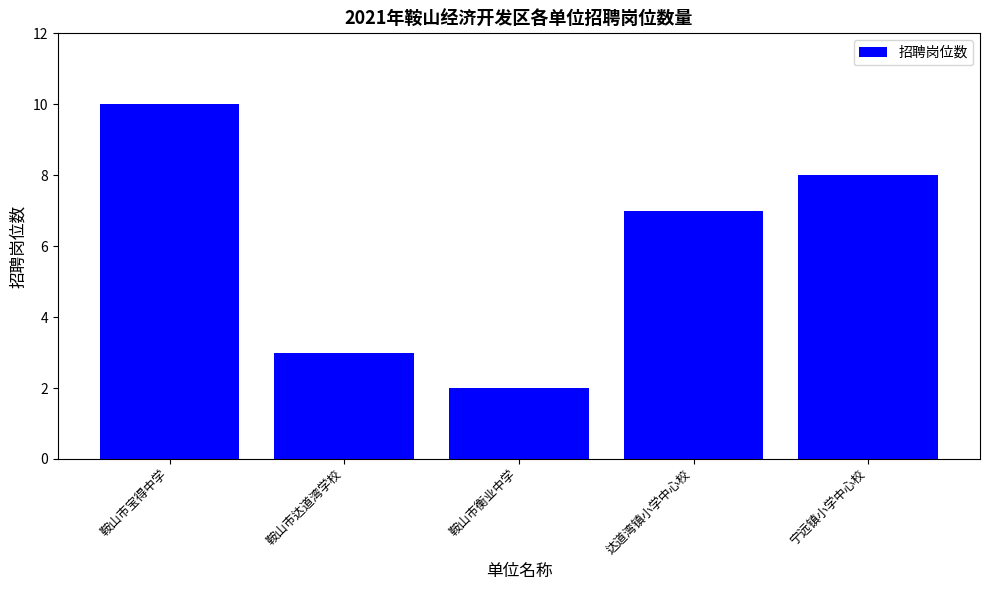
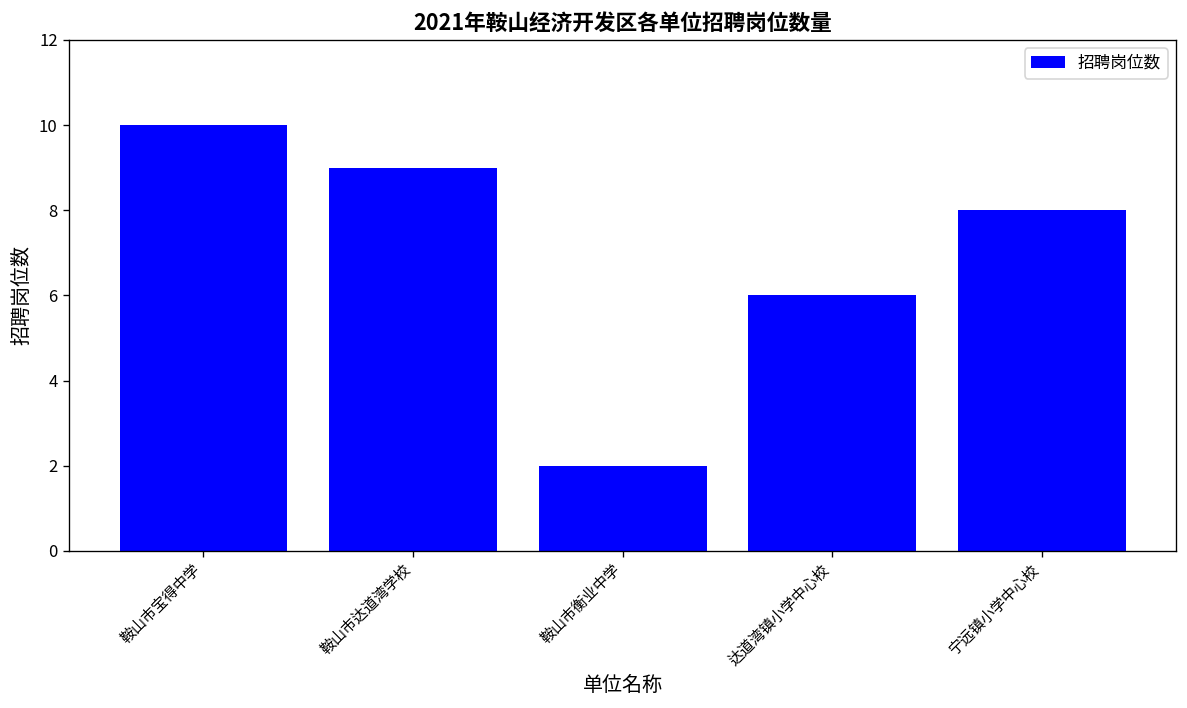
鞍山市达道湾学校: 3 -> 9
达道湾镇小学中心校: 7 -> 6
